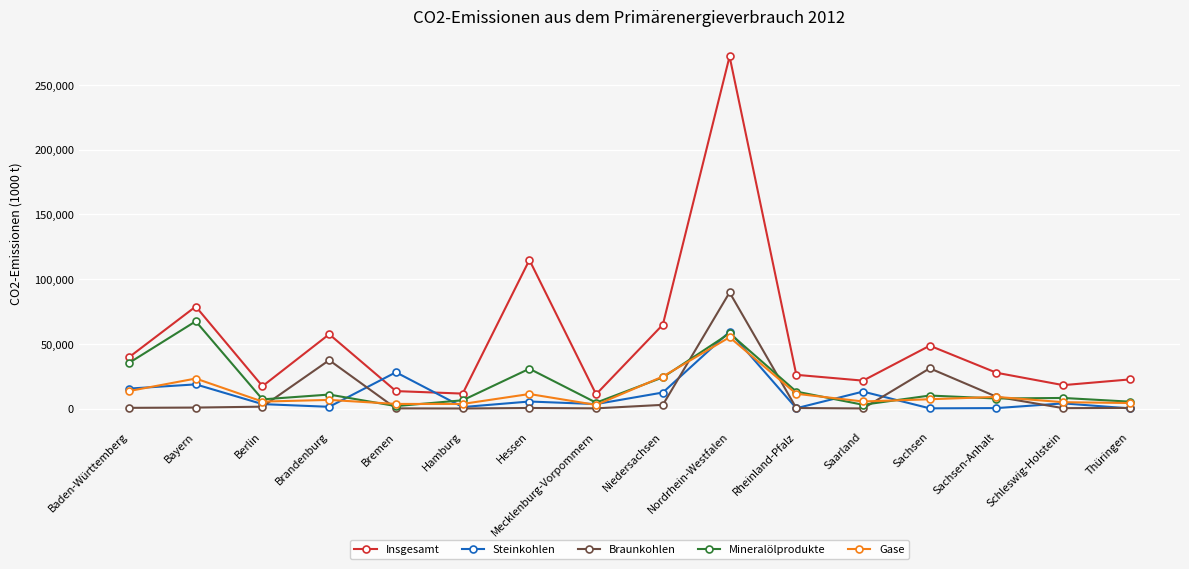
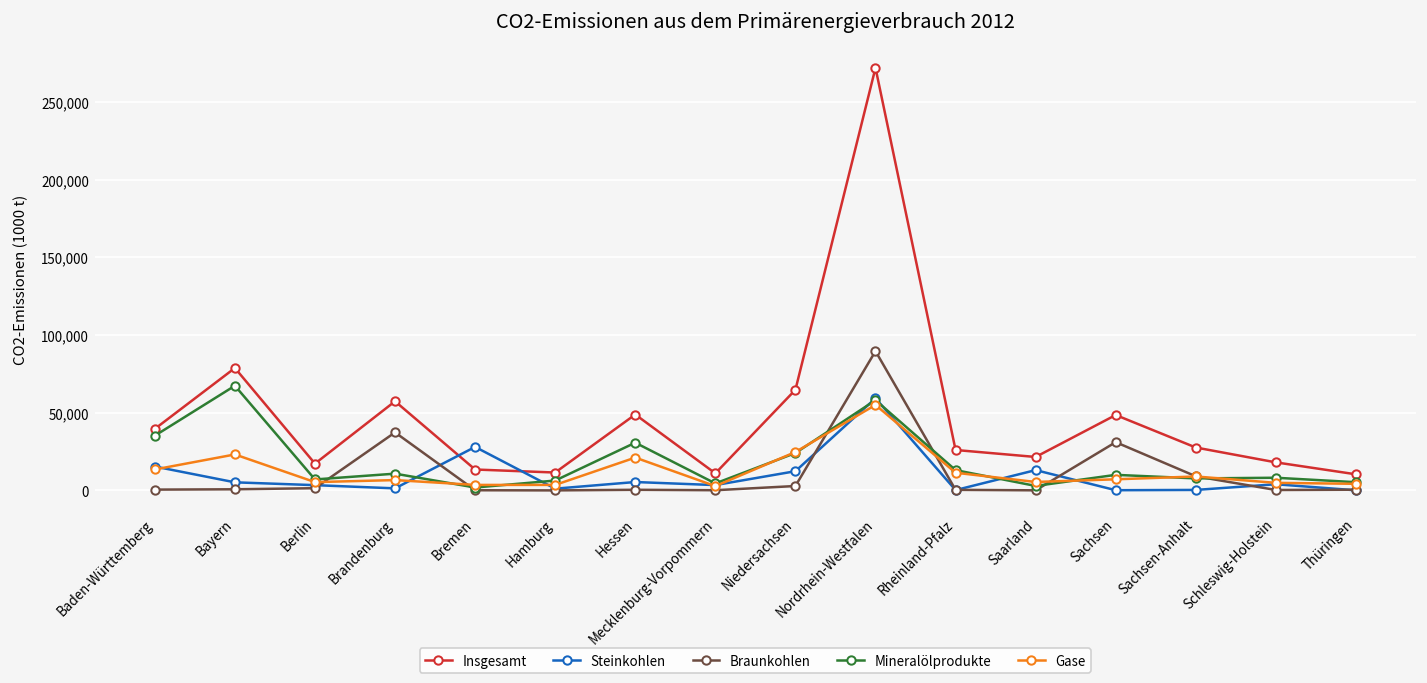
Steinkohlen, Bayern: 19,000 -> 5,000
Insgesamt, Hessen: 115,000 -> 49,000
Gase, Hessen: 11,000 -> 21,000
Insgesamt, Thüringen: 22,000 -> 10,000
